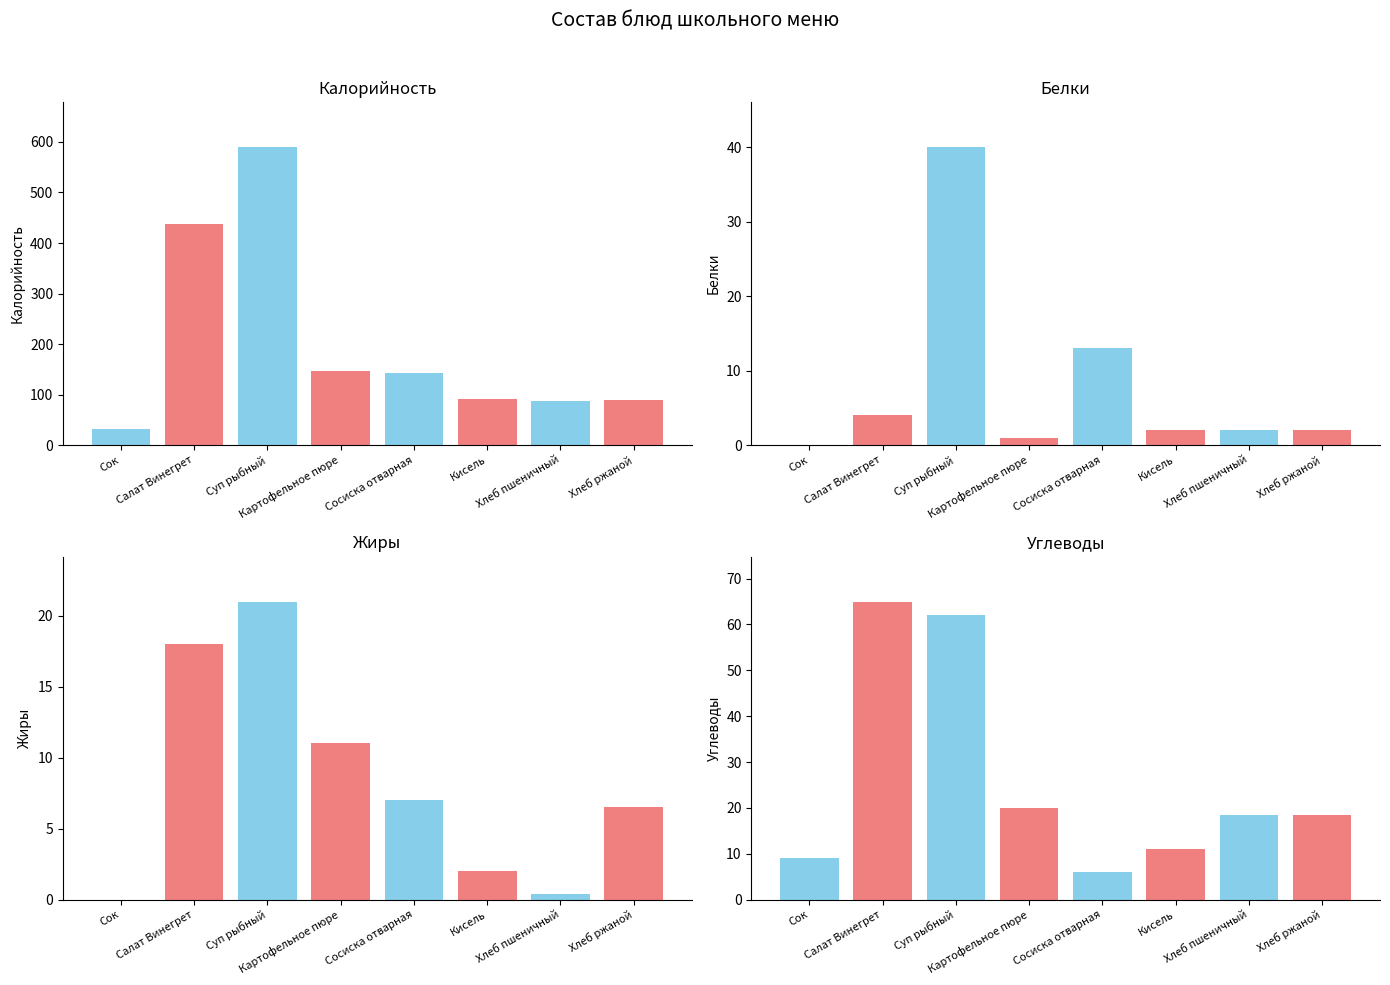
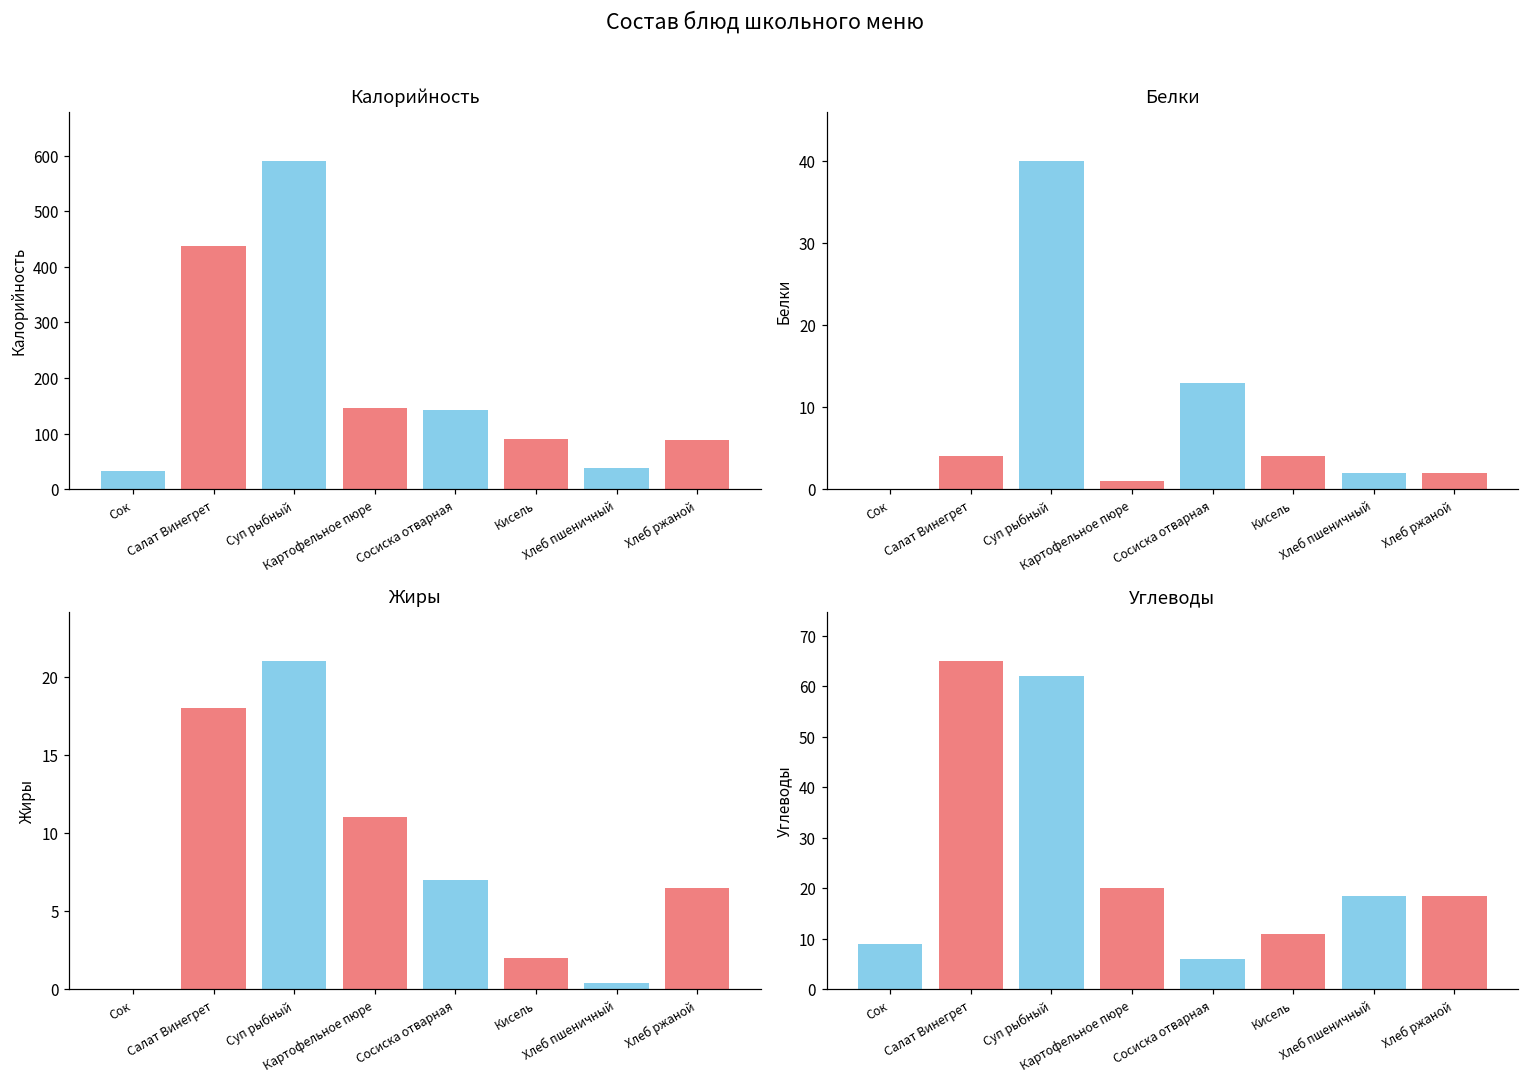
Калорийность, Хлеб пшеничный: 90 -> 40
Белки, Кисель: 2 -> 4
